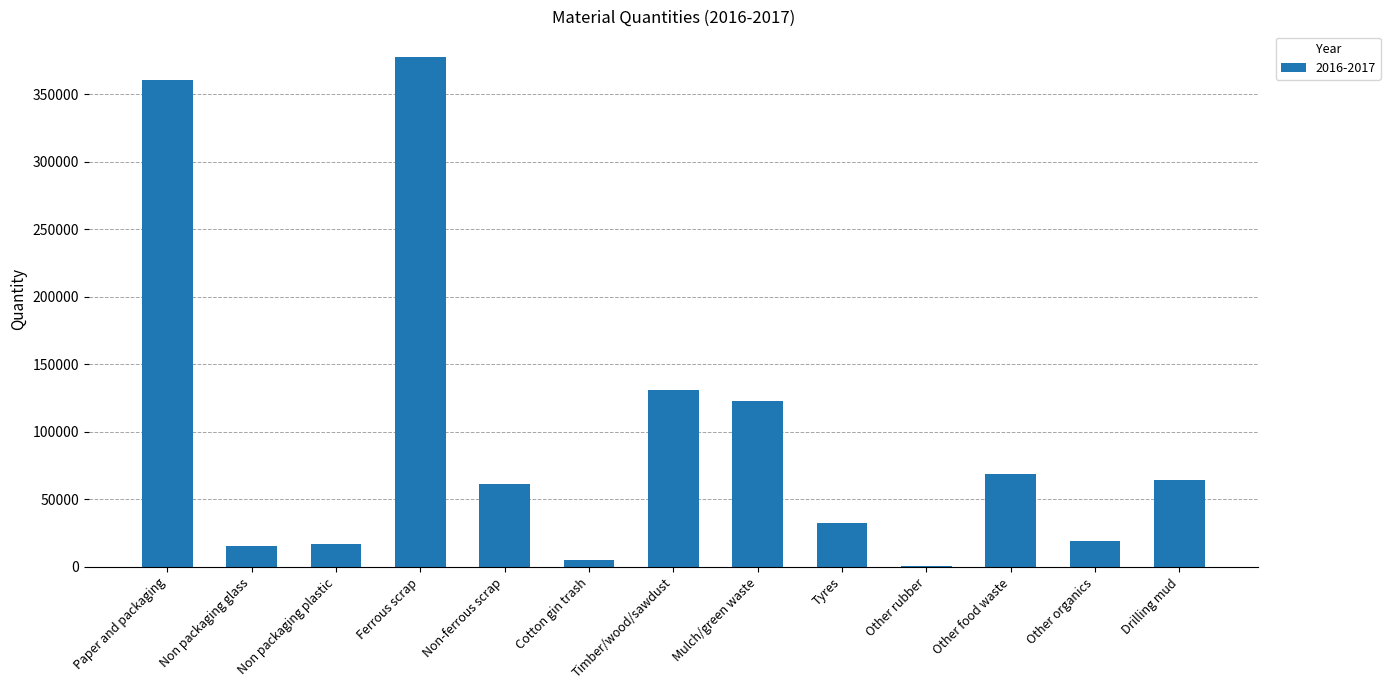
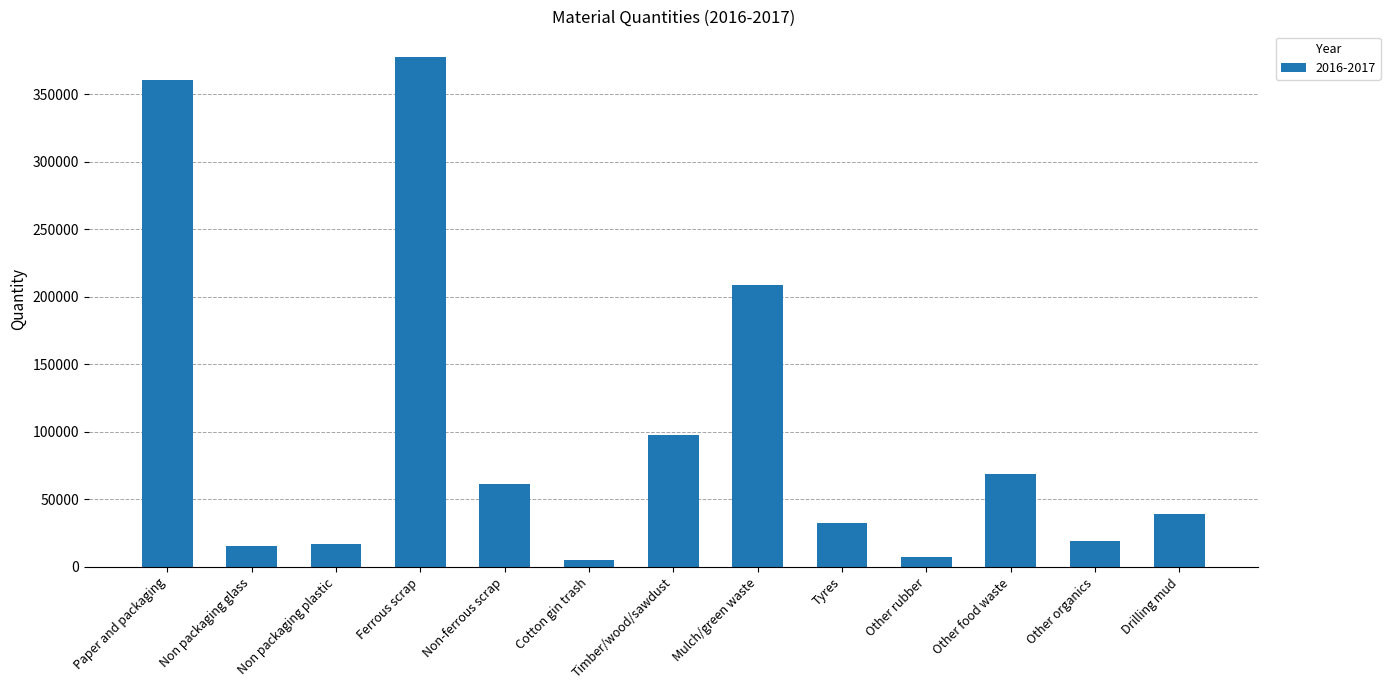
Timber/wood/sawdust: 131000 -> 98000
Mulch/green waste: 123000 -> 208000
Other rubber: 1000 -> 7000
Drilling mud: 64000 -> 39000
